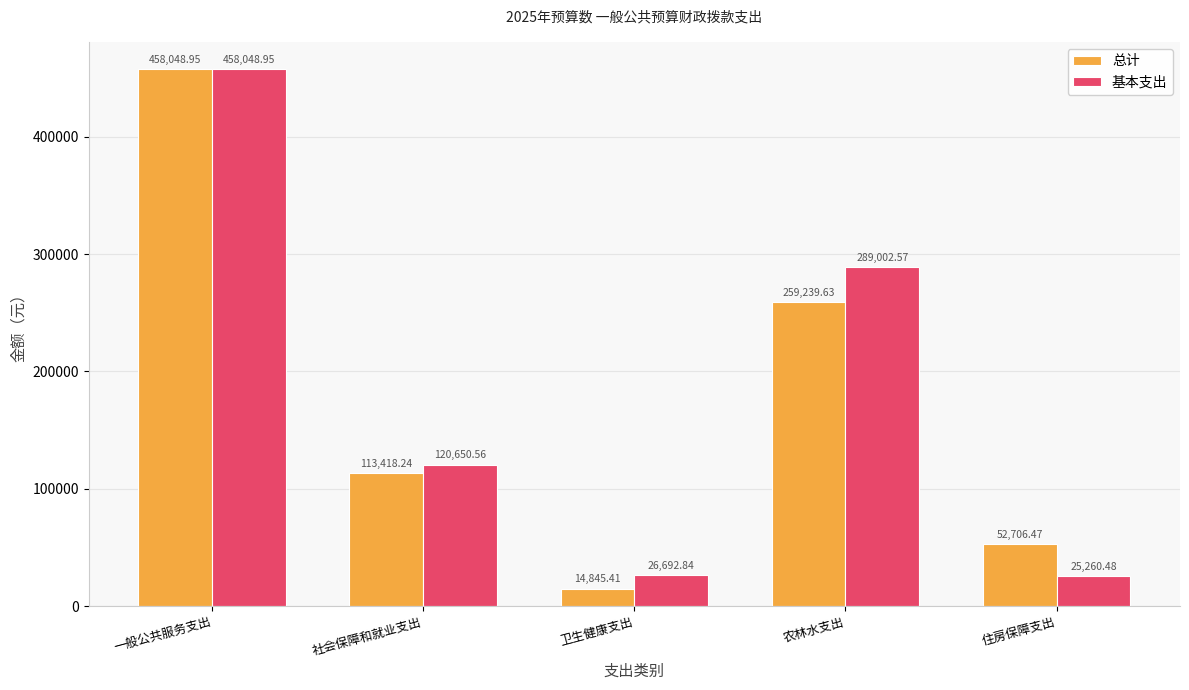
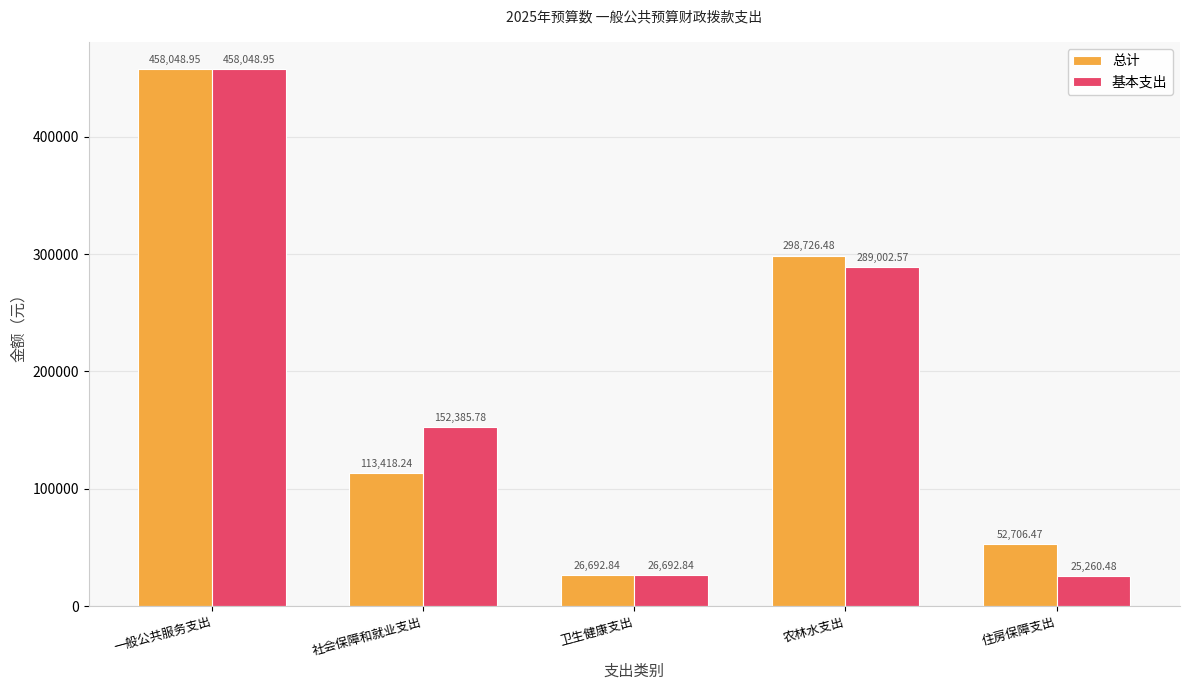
基本支出, 社会保障和就业支出: 120,650.56 -> 152,385.78
总计, 卫生健康支出: 14,845.41 -> 26,692.84
总计, 农林水支出: 259,239.63 -> 298,726.48
